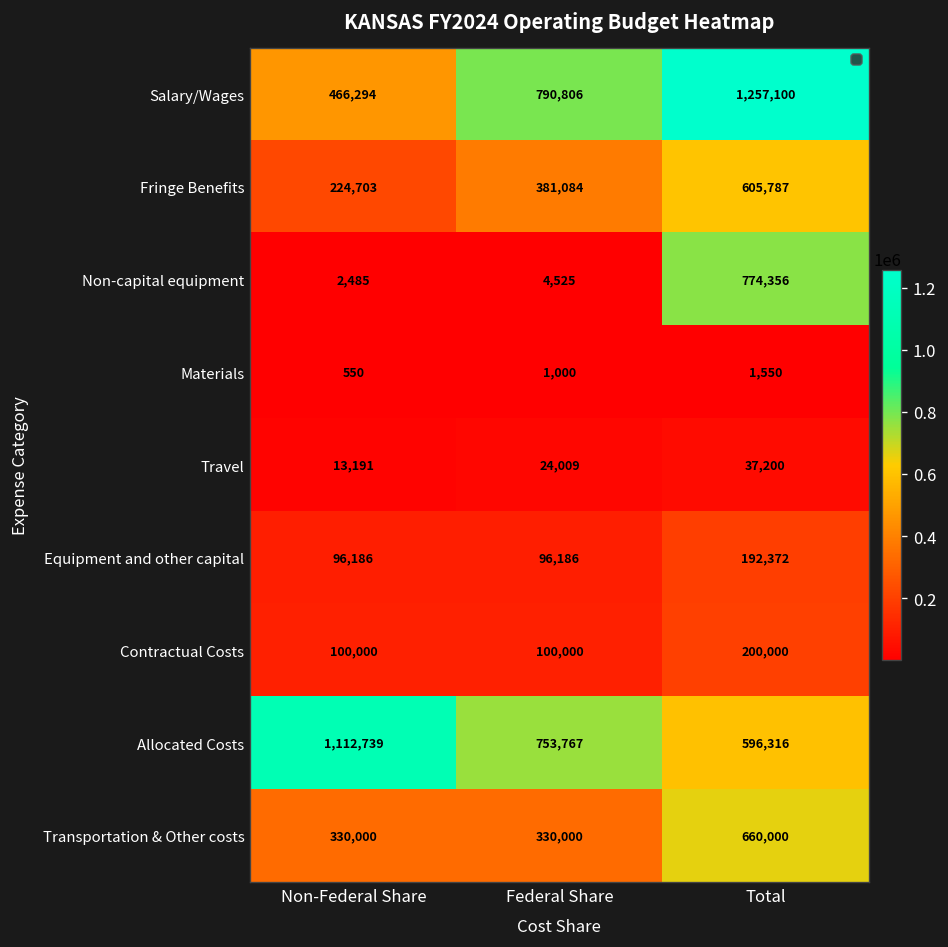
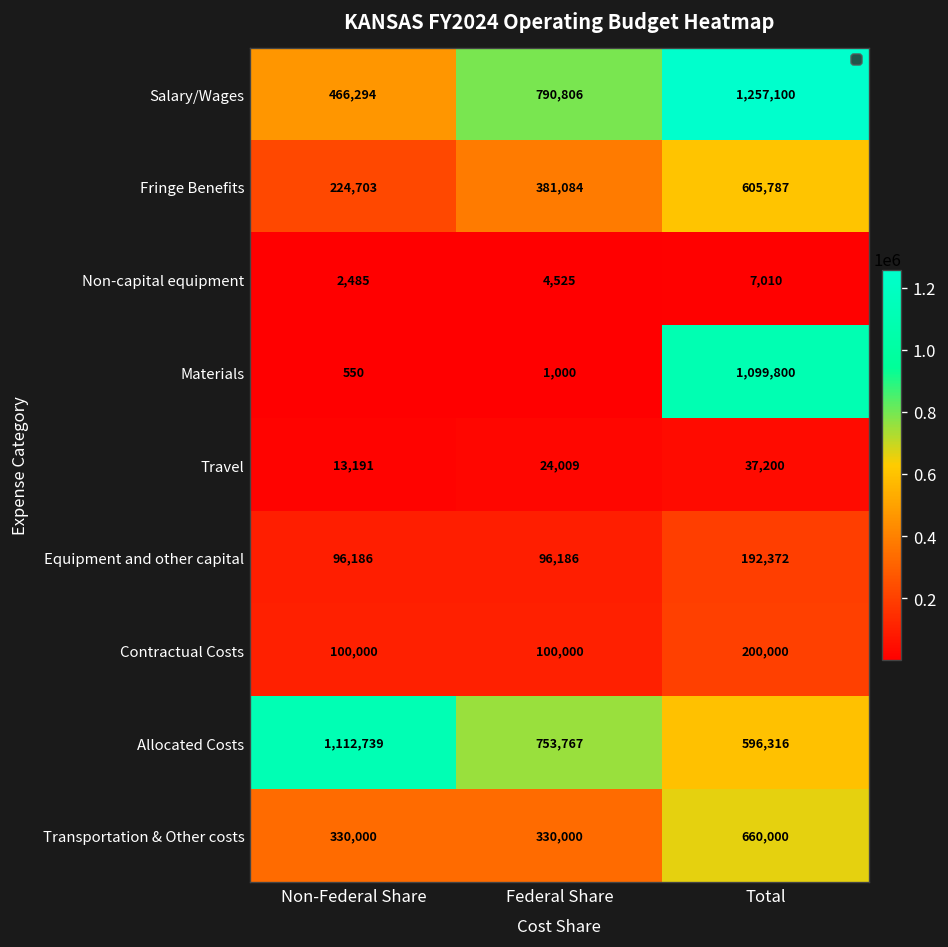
Non-capital equipment, Total: 774,356 -> 7,010
Materials, Total: 1,550 -> 1,099,800
